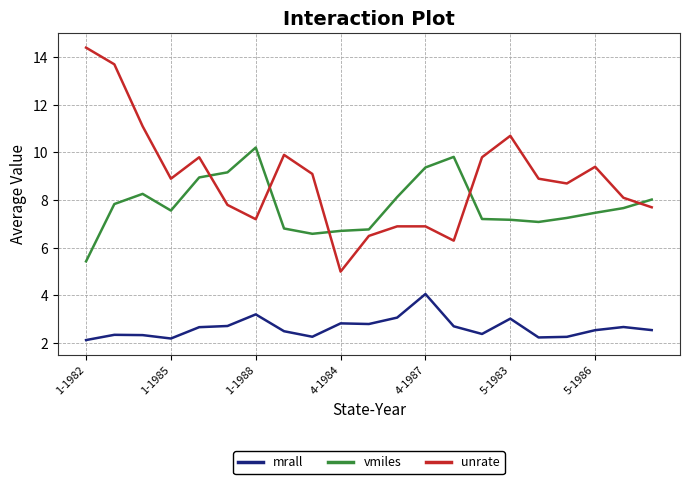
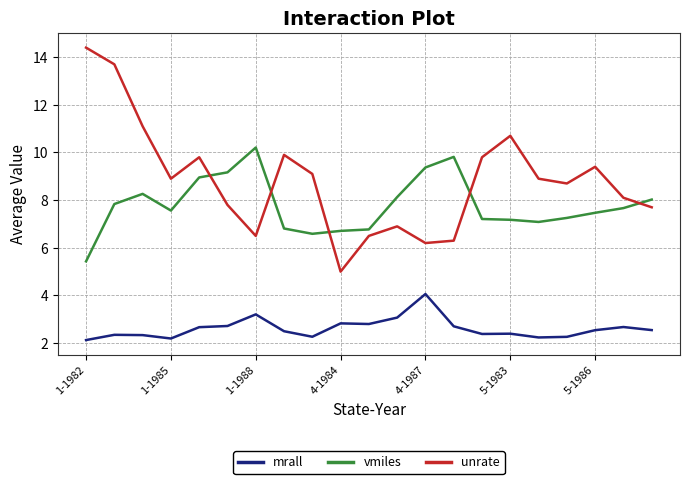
unrate, 1-1988: 7.2 -> 6.5
unrate, 4-1987: 6.9 -> 6.2
mrall, 5-1983: 3.0 -> 2.4
